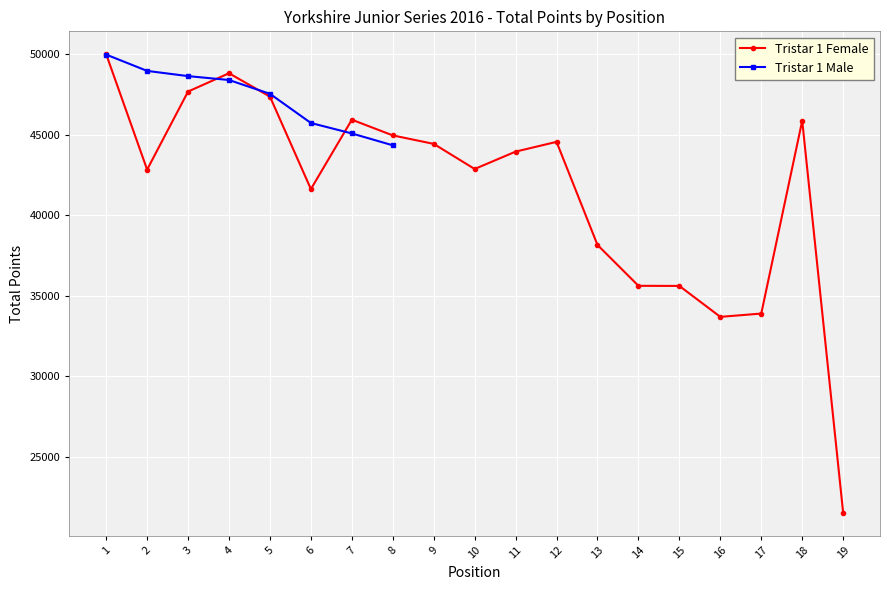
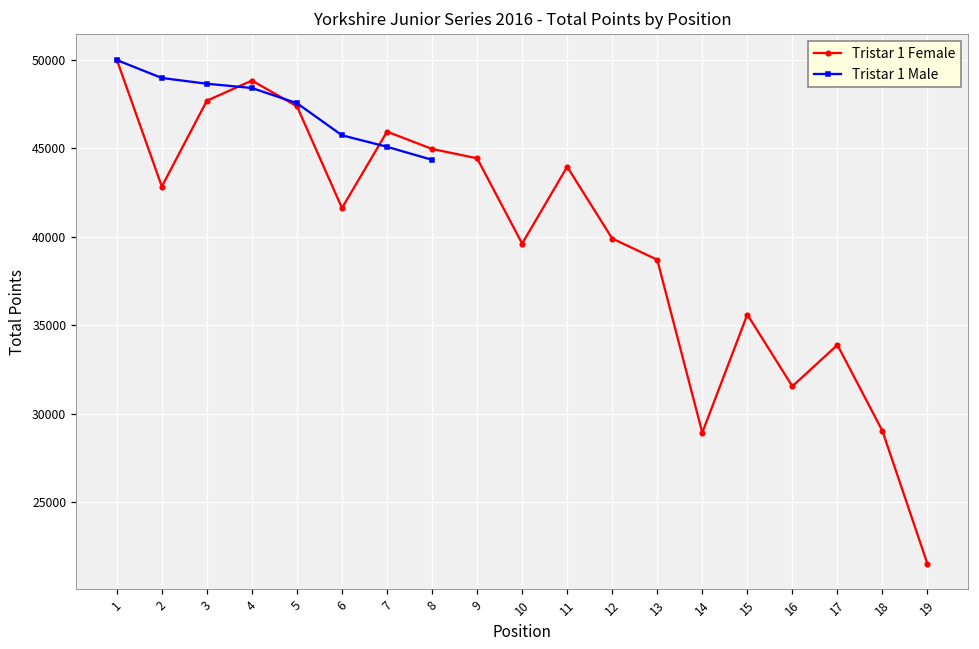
Tristar 1 Female, 10: 42900 -> 39600
Tristar 1 Female, 12: 44600 -> 39900
Tristar 1 Female, 13: 38200 -> 38700
Tristar 1 Female, 14: 35600 -> 28900
Tristar 1 Female, 16: 33700 -> 31600
Tristar 1 Female, 18: 45900 -> 29000
